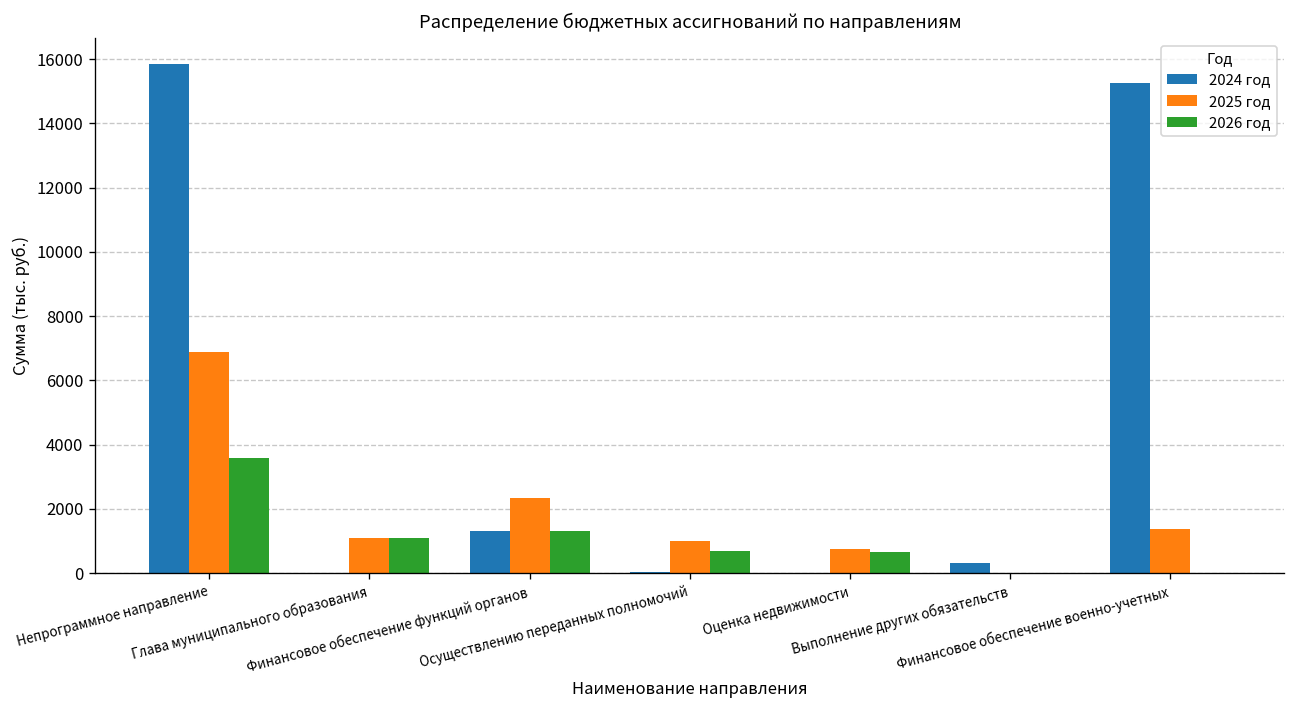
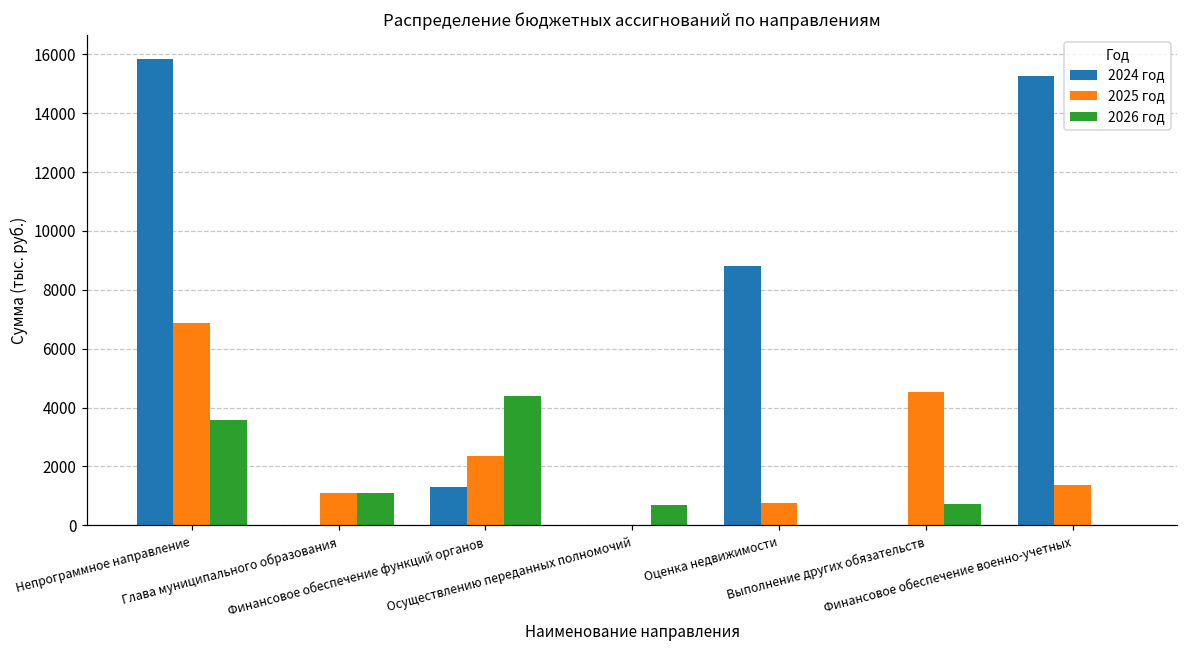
2026 год, Финансовое обеспечение функций органов: 1300 -> 4400
2025 год, Осуществлению переданных полномочий: 1000 -> 0
2024 год, Оценка недвижимости: 0 -> 8800
2026 год, Оценка недвижимости: 700 -> 0
2024 год, Выполнение других обязательств: 300 -> 0
2025 год, Выполнение других обязательств: 0 -> 4500
2026 год, Выполнение других обязательств: 0 -> 700
